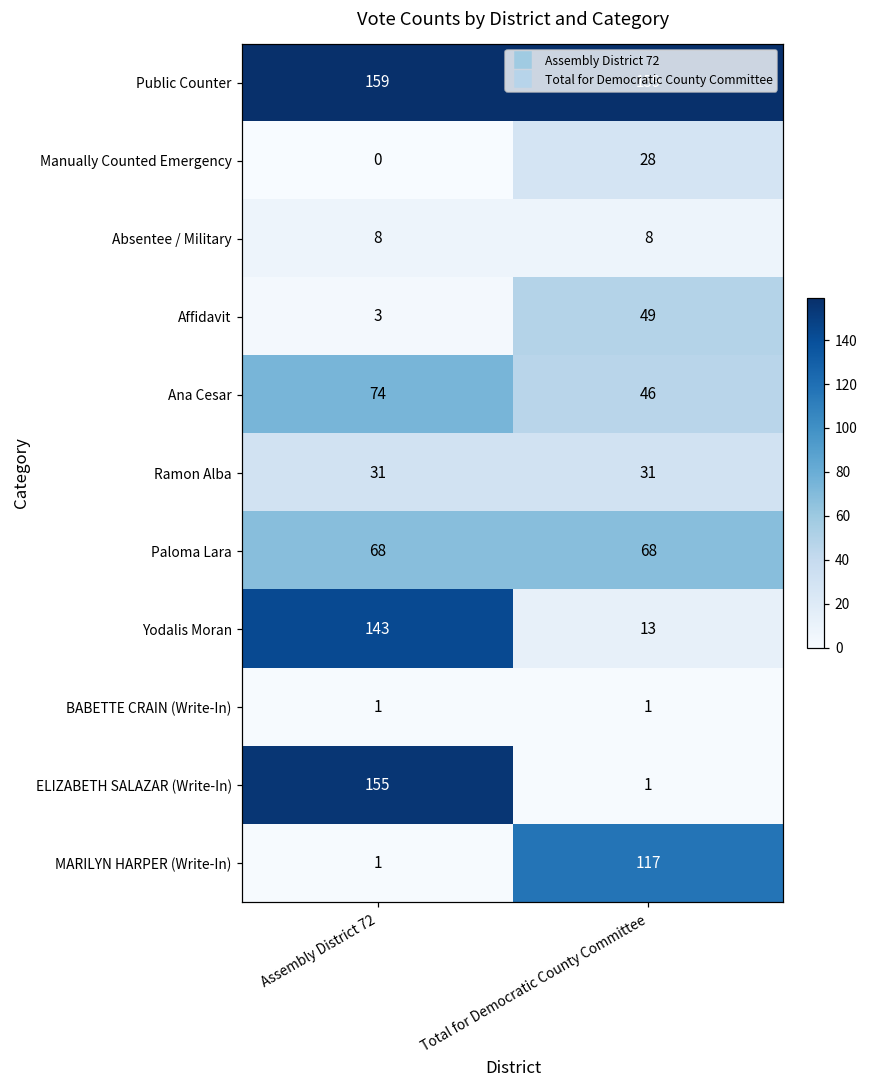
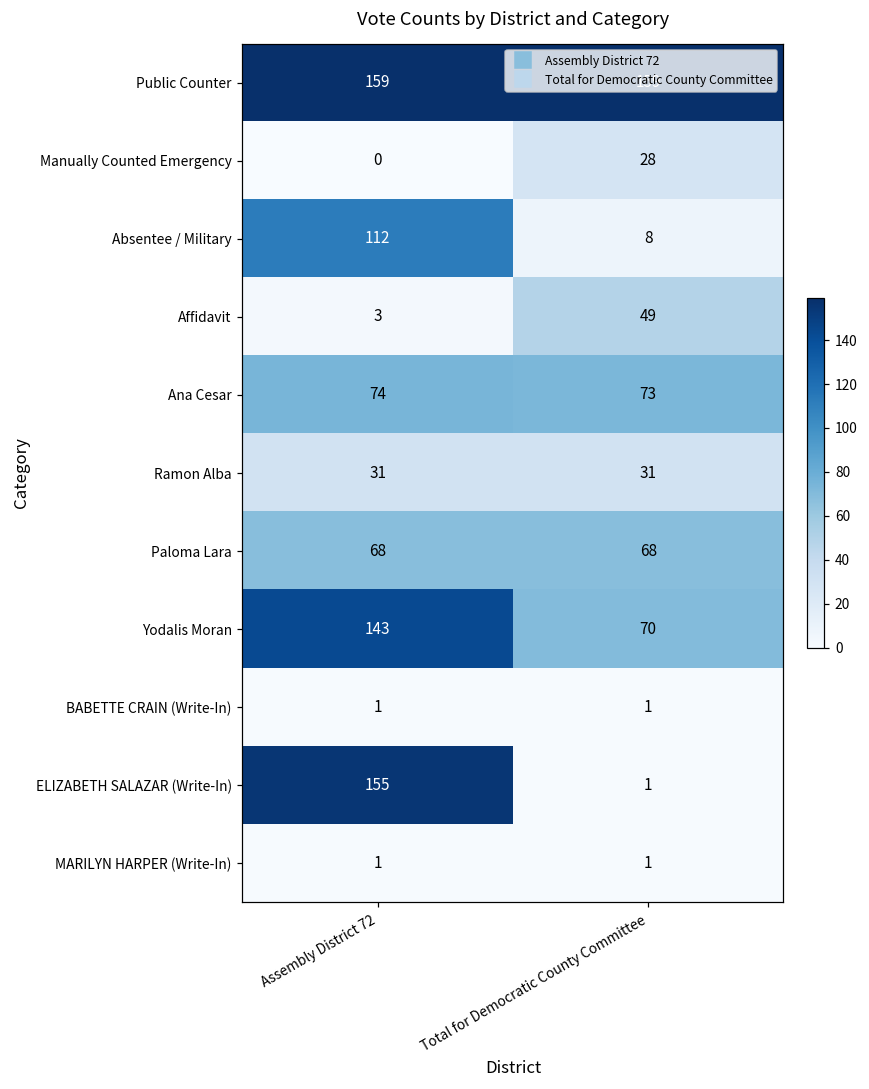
Absentee / Military, Assembly District 72: 8 -> 112
Ana Cesar, Total for Democratic County Committee: 46 -> 73
Yodalis Moran, Total for Democratic County Committee: 13 -> 70
MARILYN HARPER (Write-In), Total for Democratic County Committee: 117 -> 1
